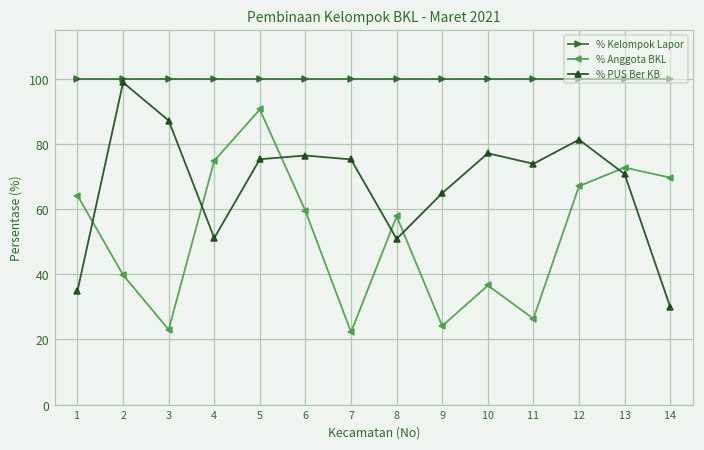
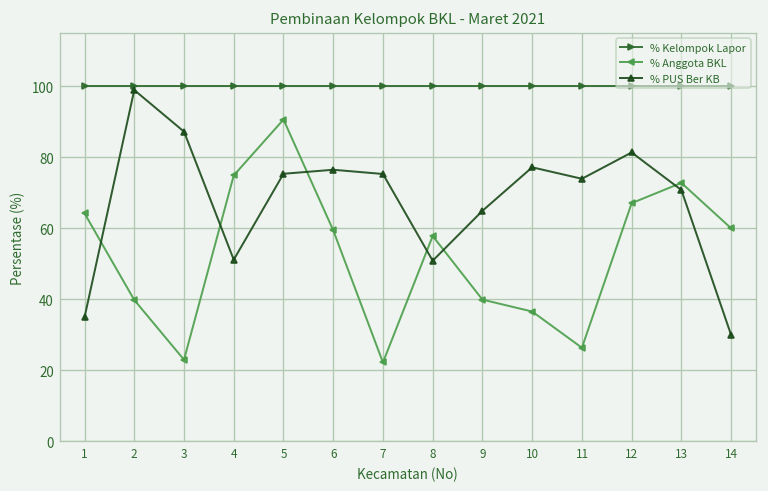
% Anggota BKL, 9: 24 -> 40
% Anggota BKL, 14: 70 -> 60
